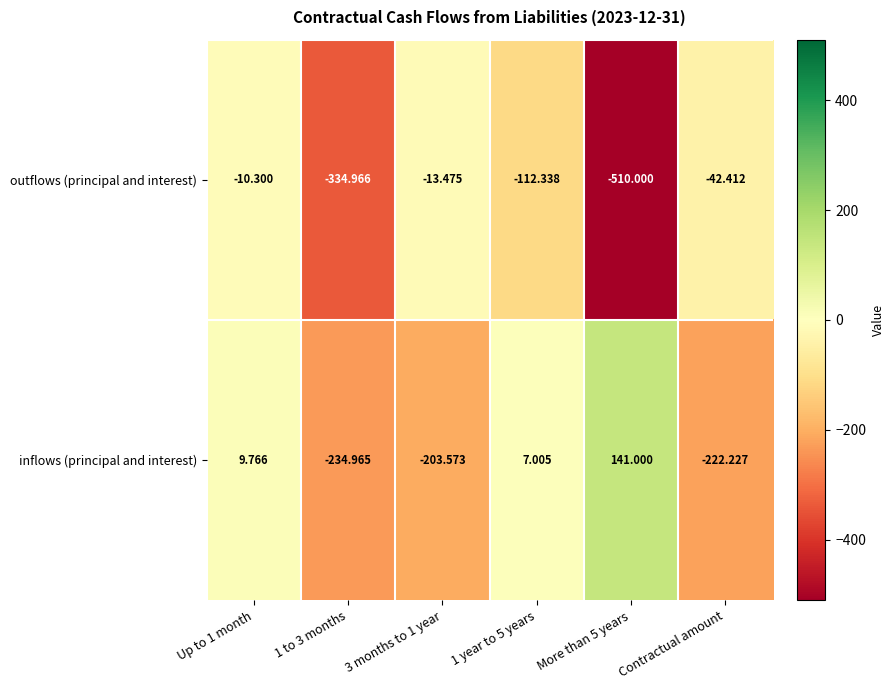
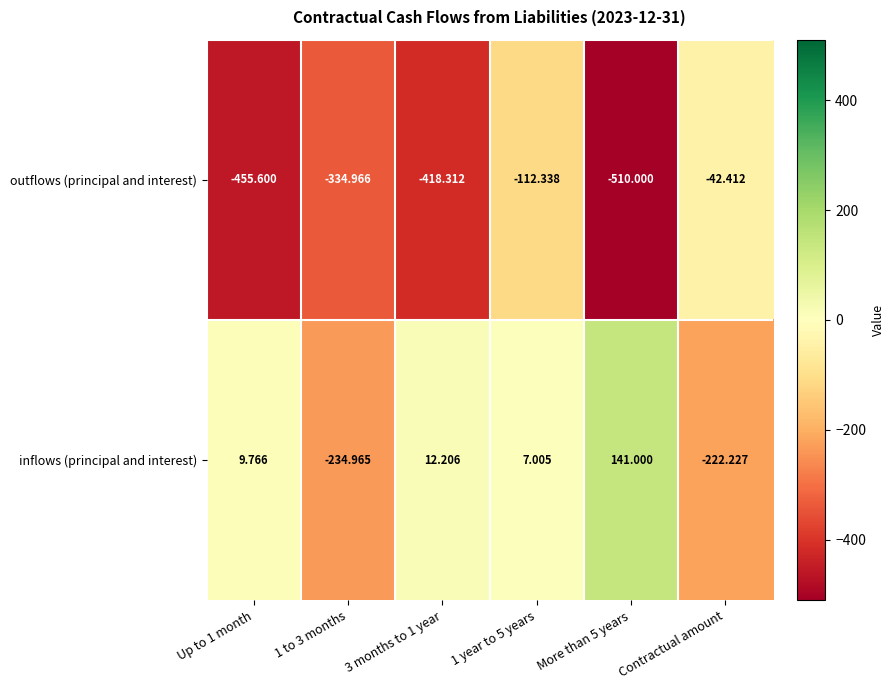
outflows (principal and interest), Up to 1 month: -10.300 -> -455.600
outflows (principal and interest), 3 months to 1 year: -13.475 -> -418.312
inflows (principal and interest), 3 months to 1 year: -203.573 -> 12.206
